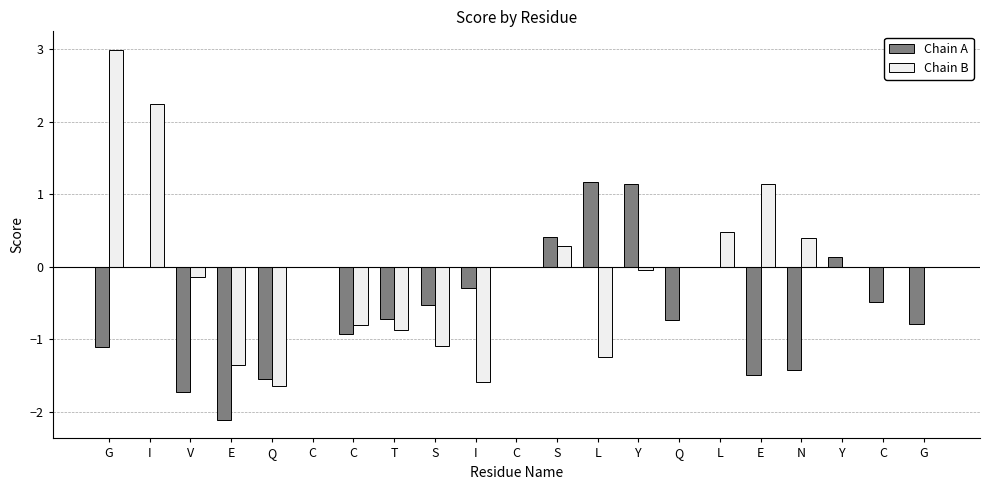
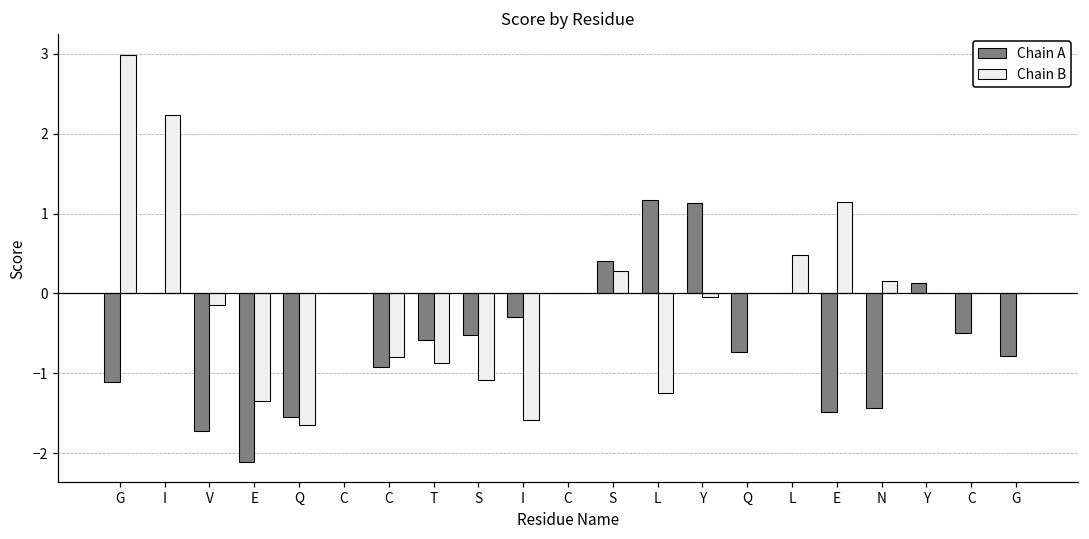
Chain A, T: -0.7 -> -0.6
Chain B, N: 0.4 -> 0.2
